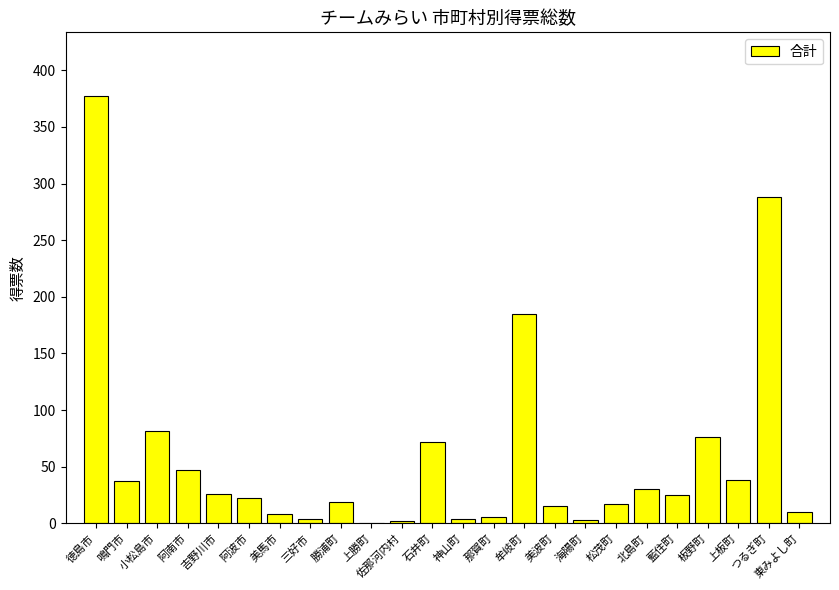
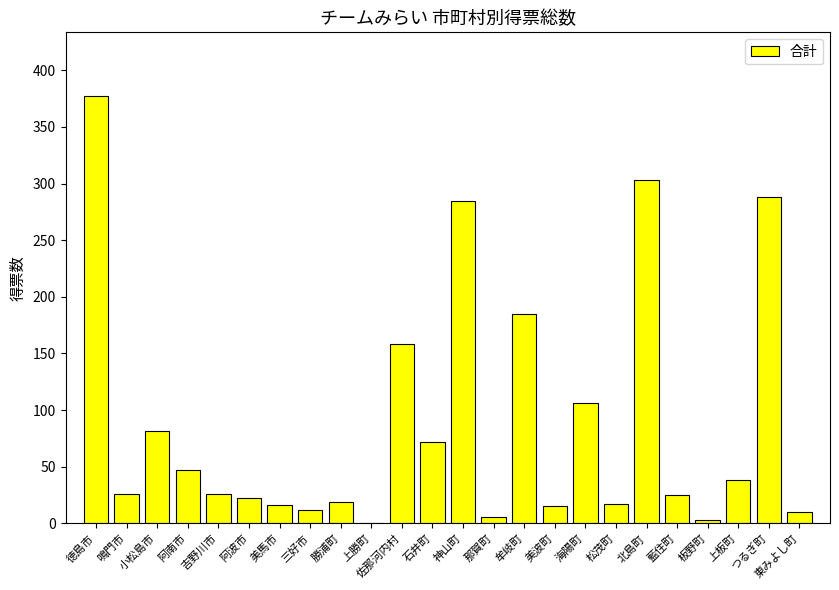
鳴門市: 37 -> 26
美馬市: 8 -> 16
三好市: 4 -> 12
佐那河内村: 2 -> 158
神山町: 4 -> 285
海陽町: 3 -> 106
北島町: 30 -> 303
板野町: 76 -> 3
